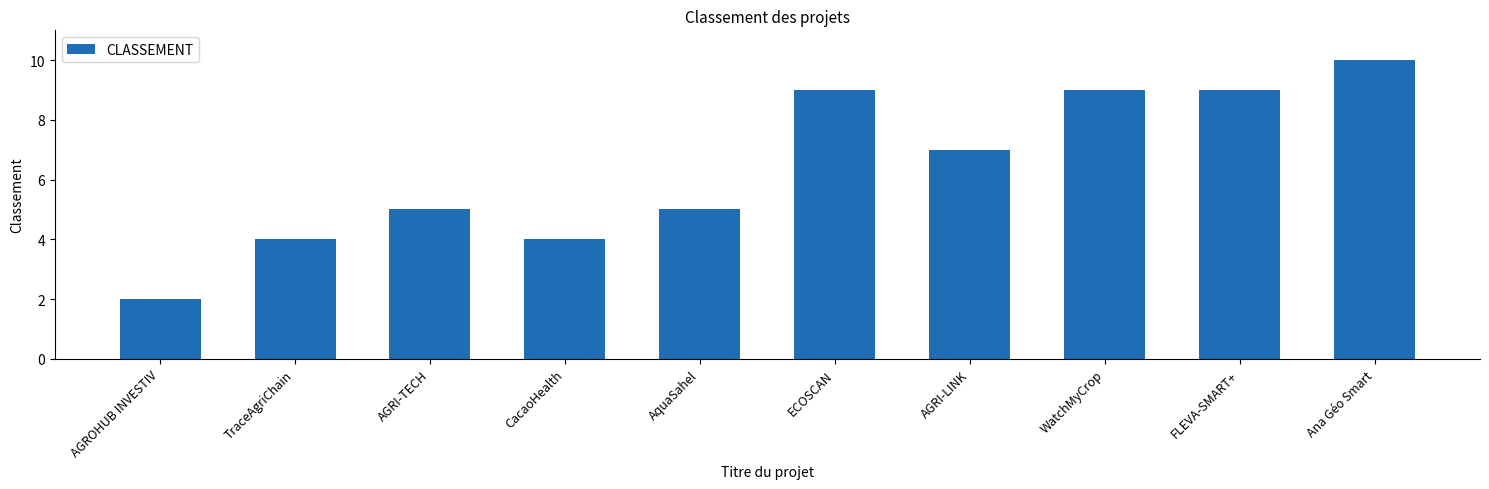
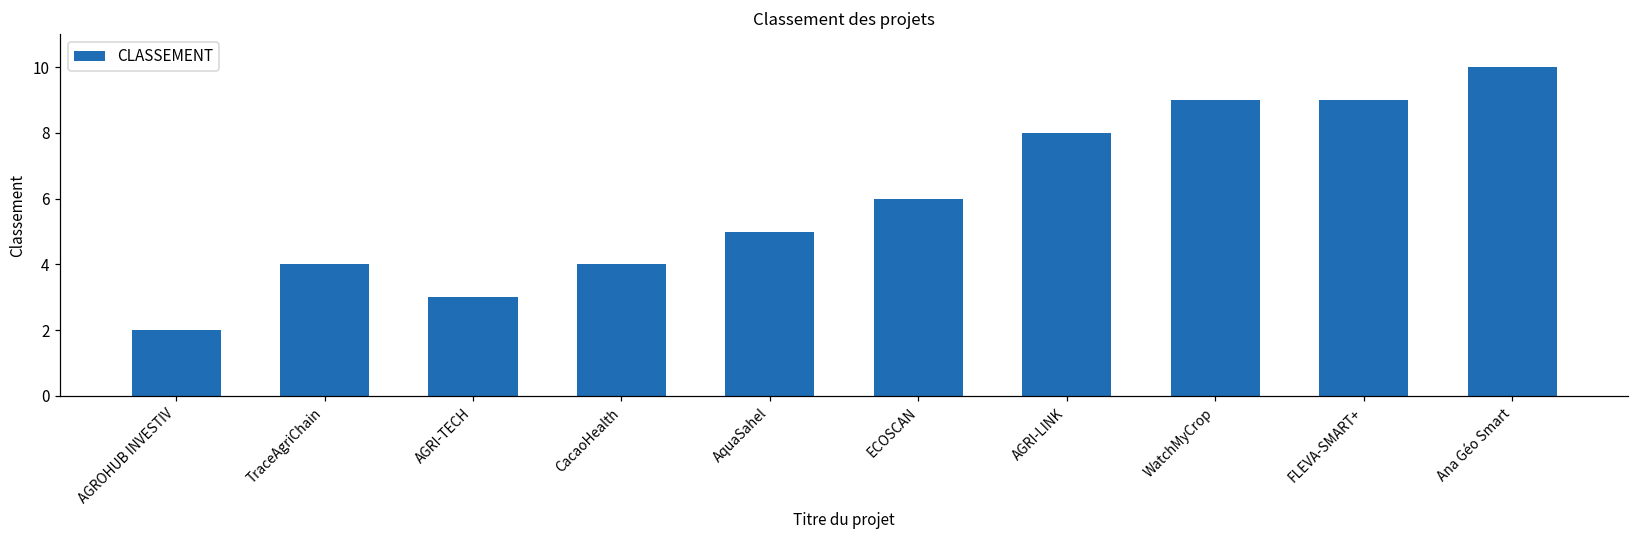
AGRI-TECH: 5 -> 3
ECOSCAN: 9 -> 6
AGRI-LINK: 7 -> 8
